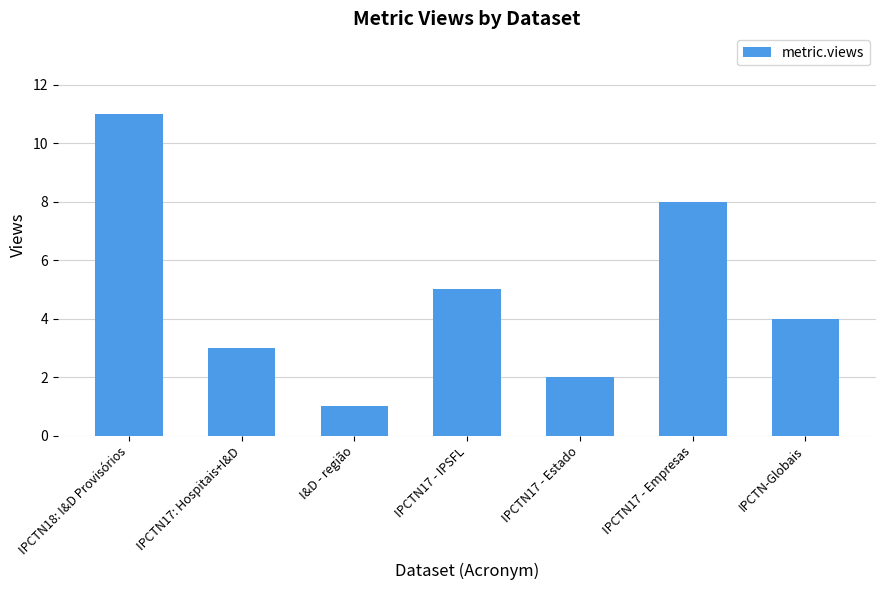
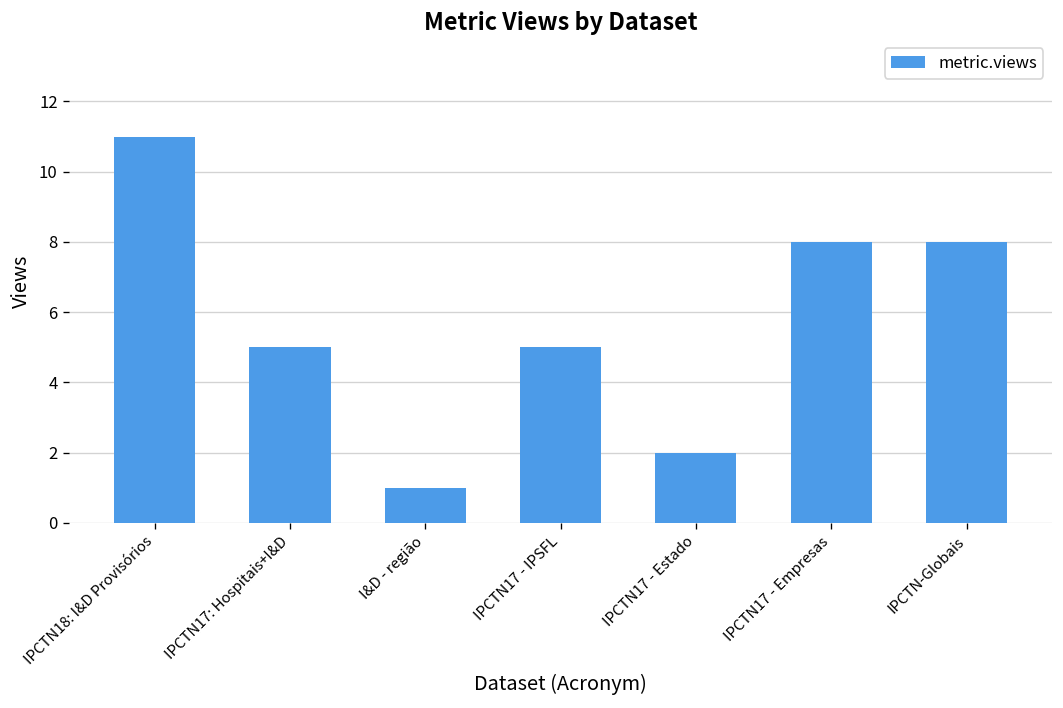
IPCTN17: Hospitais+I&D: 3 -> 5
IPCTN-Globais: 4 -> 8
